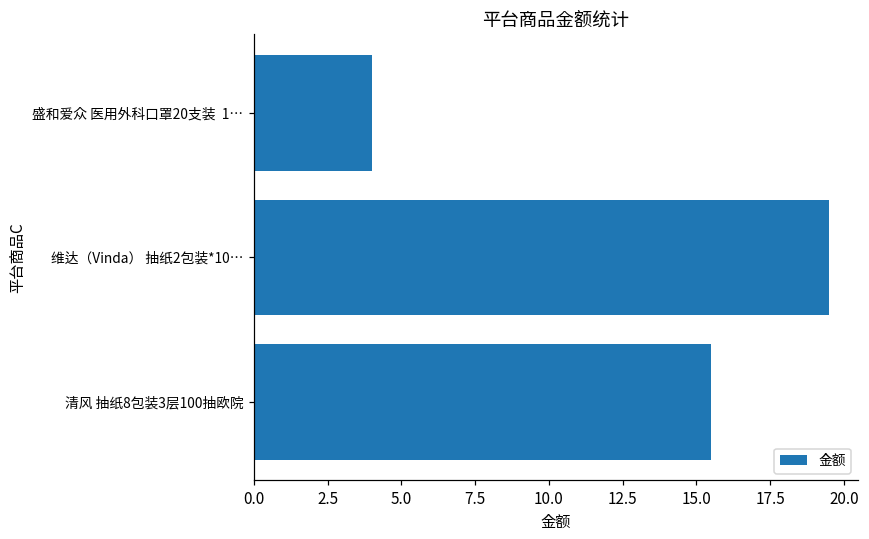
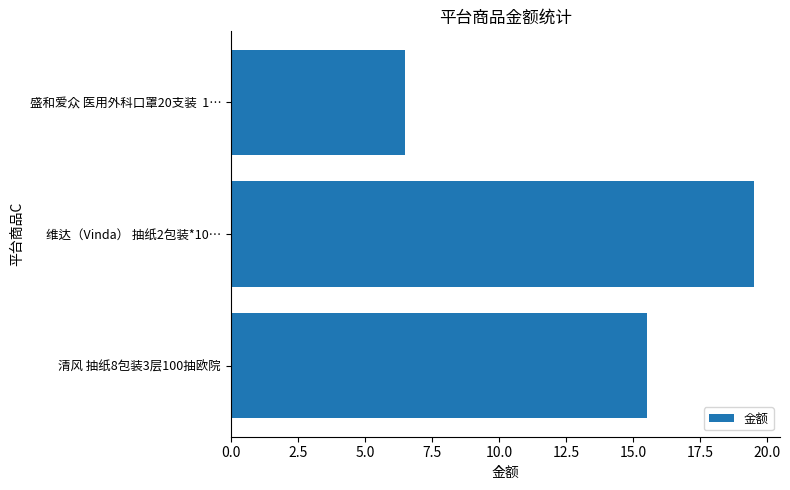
盛和爱众 医用外科口罩20支装 1…: 4.0 -> 6.5
